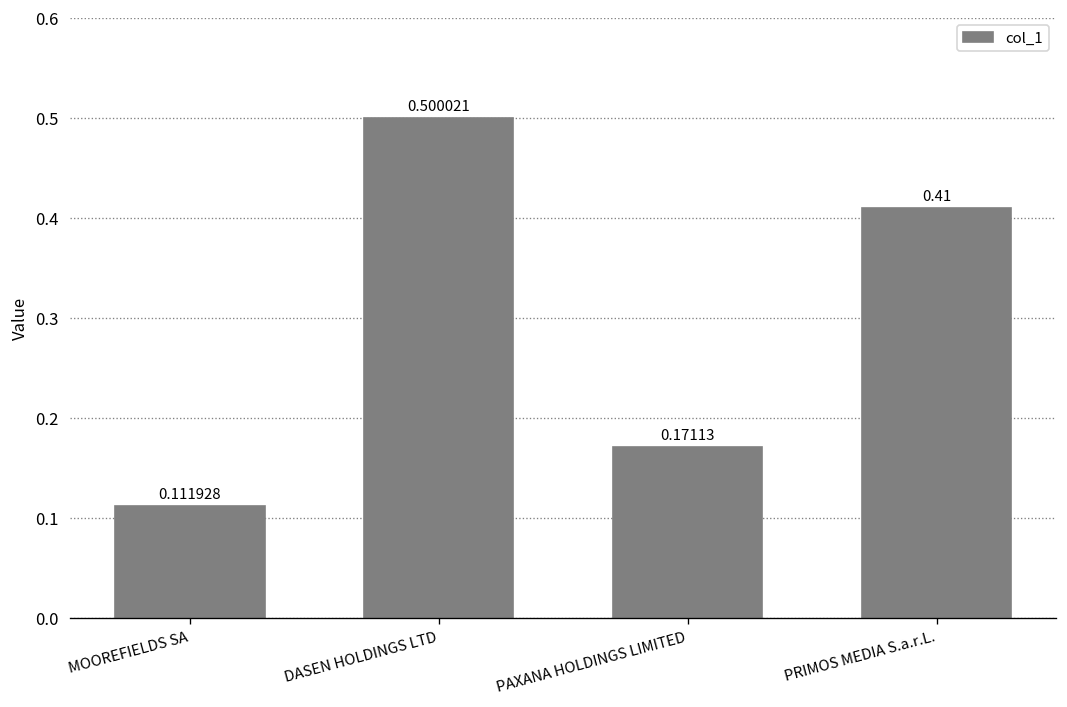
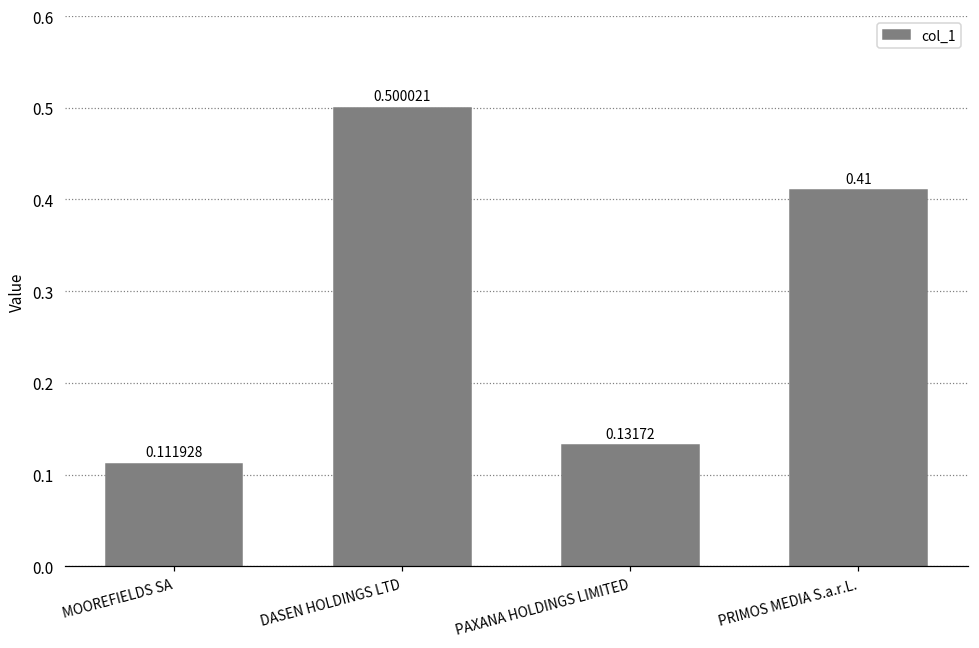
PAXANA HOLDINGS LIMITED: 0.17113 -> 0.13172
